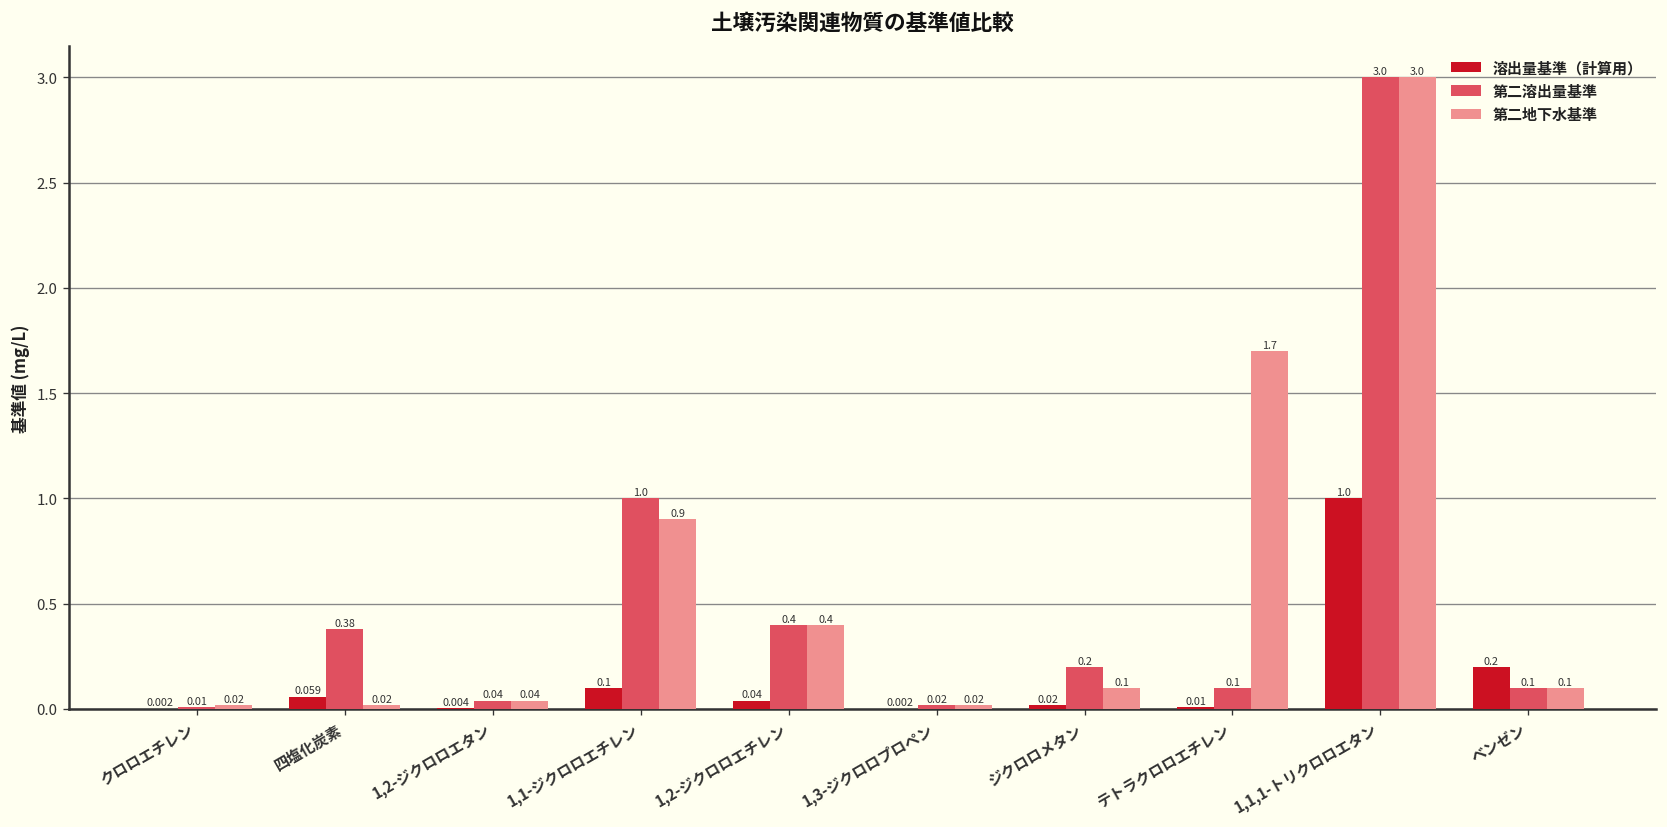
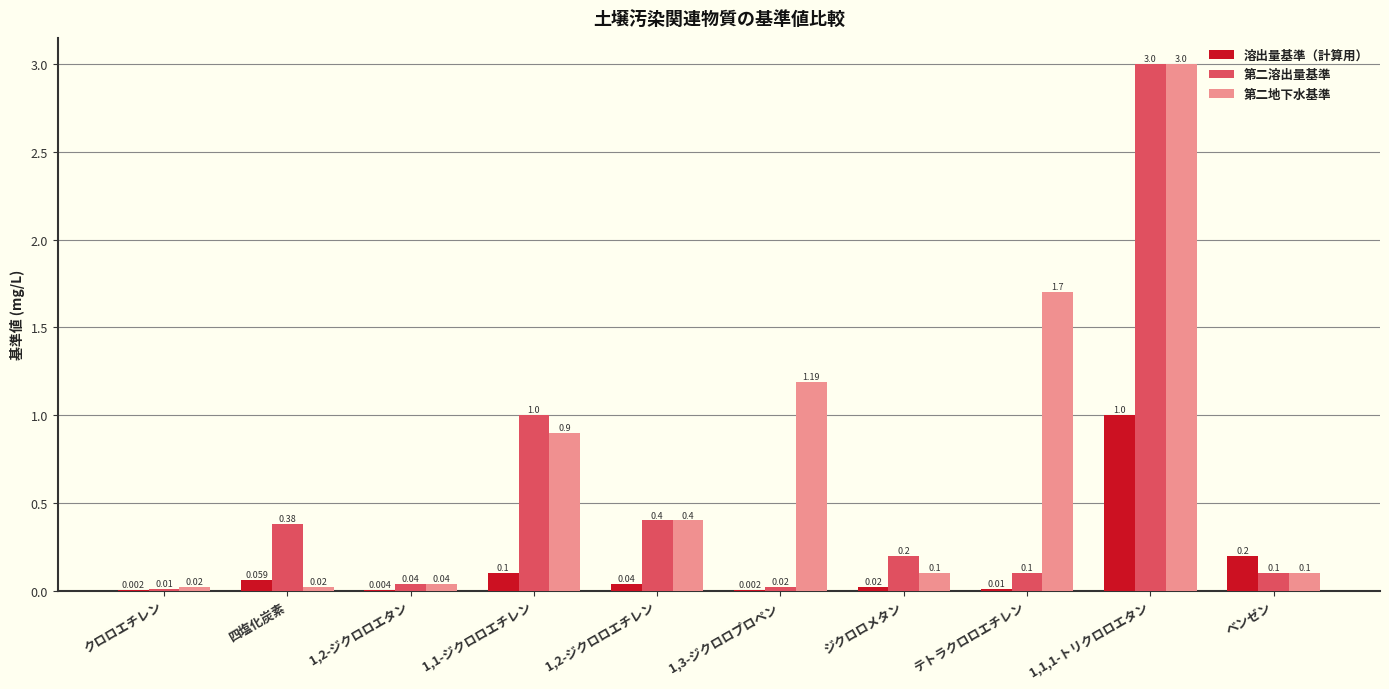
第二地下水基準, 1,3-ジクロロプロペン: 0.02 -> 1.19
